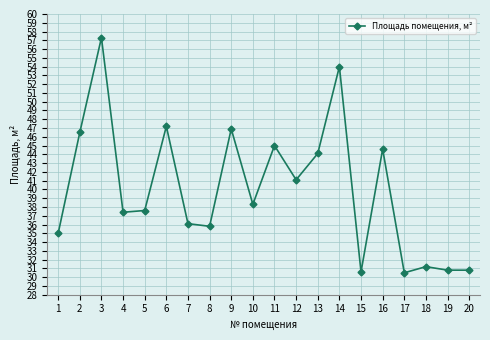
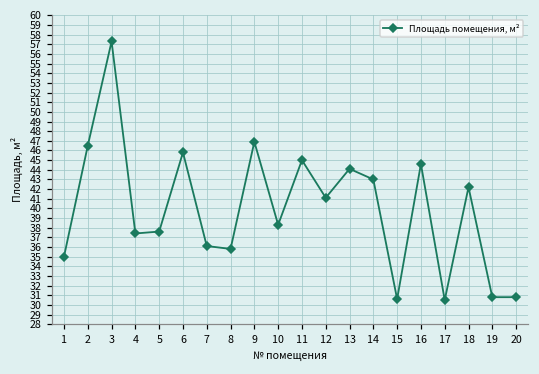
6: 47 -> 46
14: 54 -> 43
18: 31 -> 42
